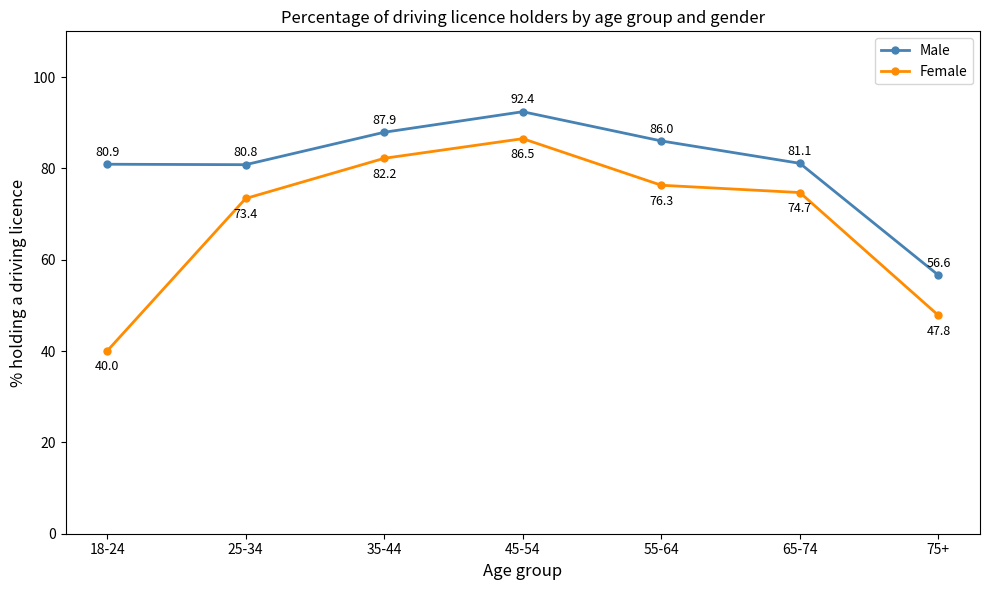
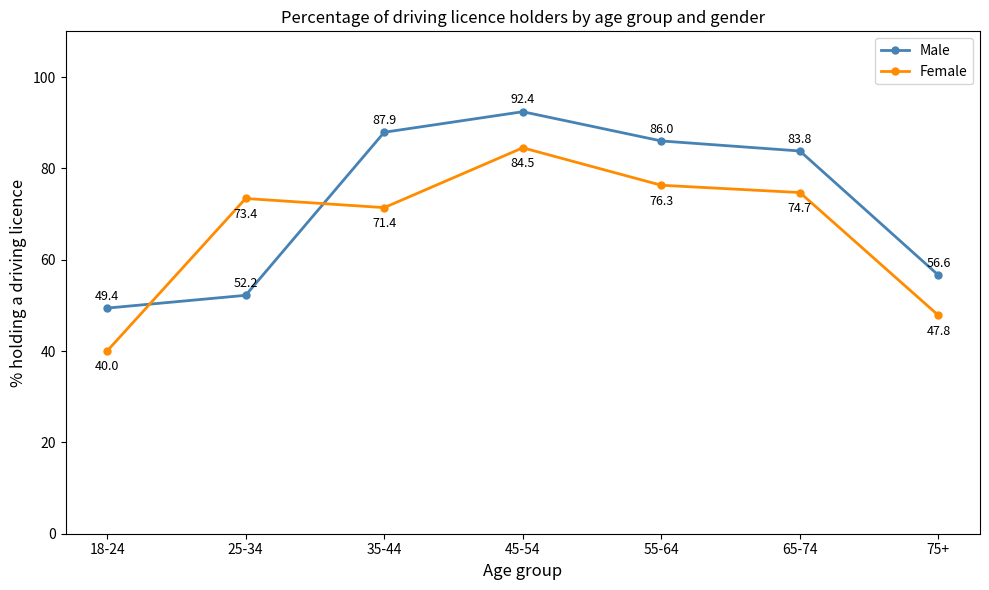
Male, 18-24: 80.9 -> 49.4
Male, 25-34: 80.8 -> 52.2
Female, 35-44: 82.2 -> 71.4
Female, 45-54: 86.5 -> 84.5
Male, 65-74: 81.1 -> 83.8
